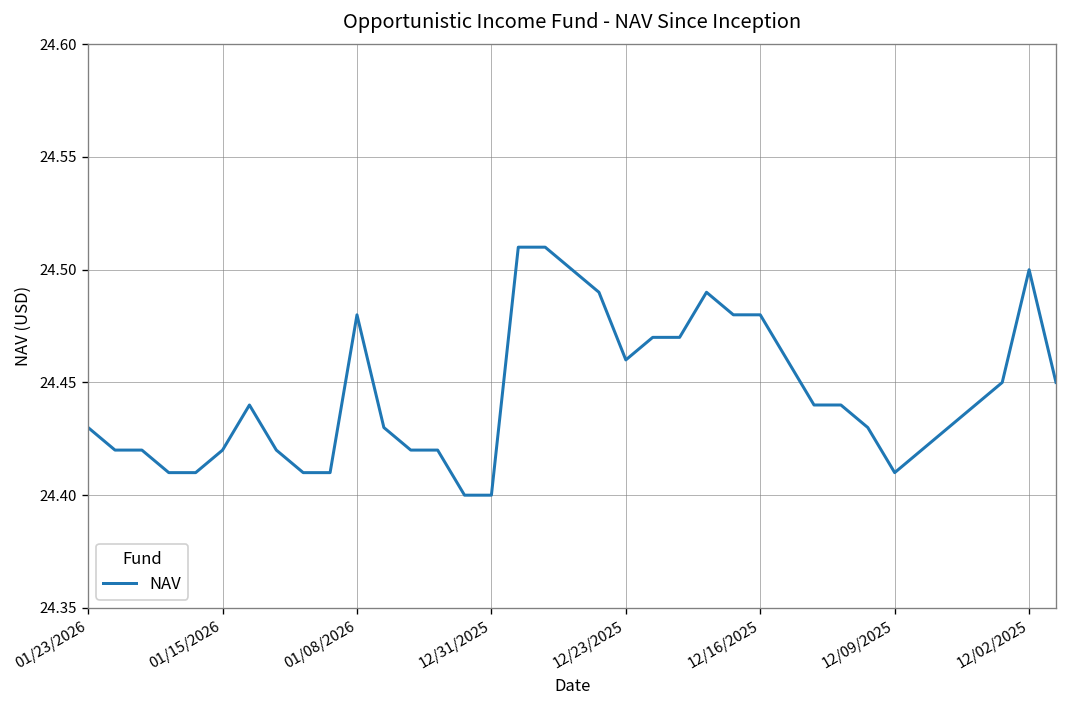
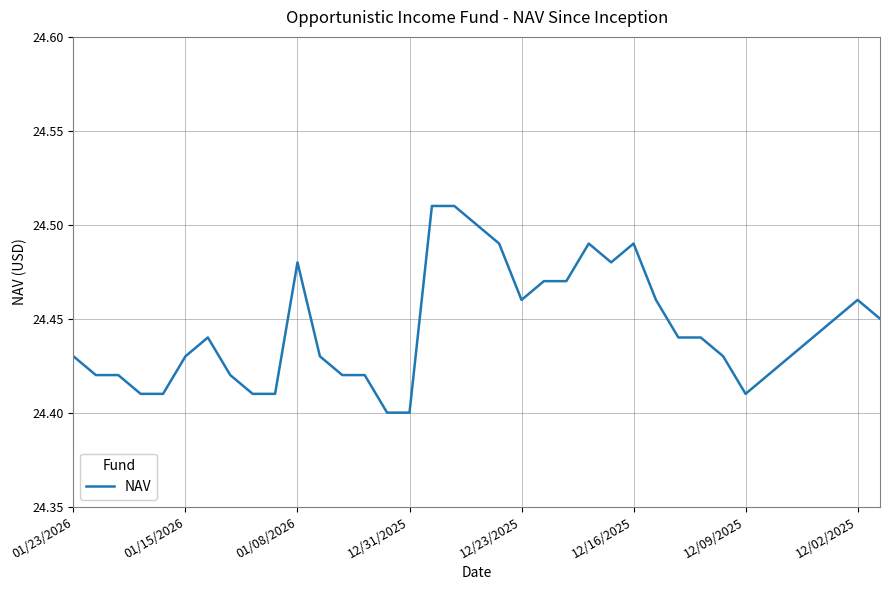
01/15/2026: 24.42 -> 24.43
12/16/2025: 24.48 -> 24.49
12/02/2025: 24.50 -> 24.46
